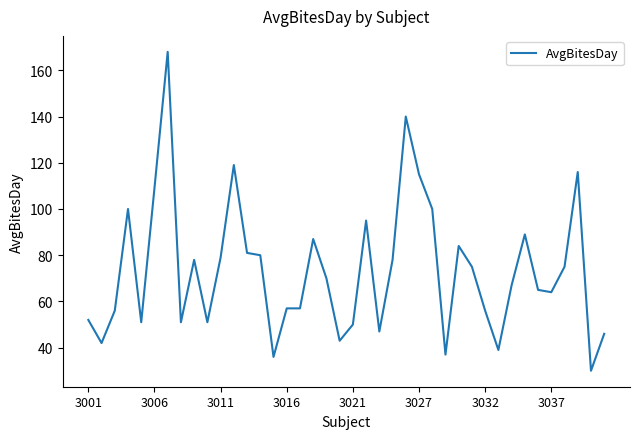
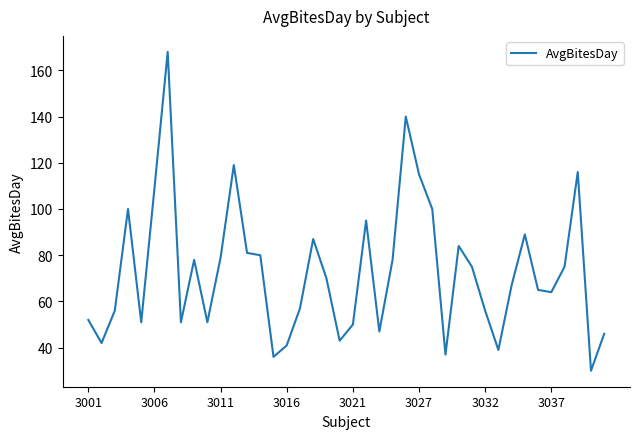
3016: 57 -> 41
